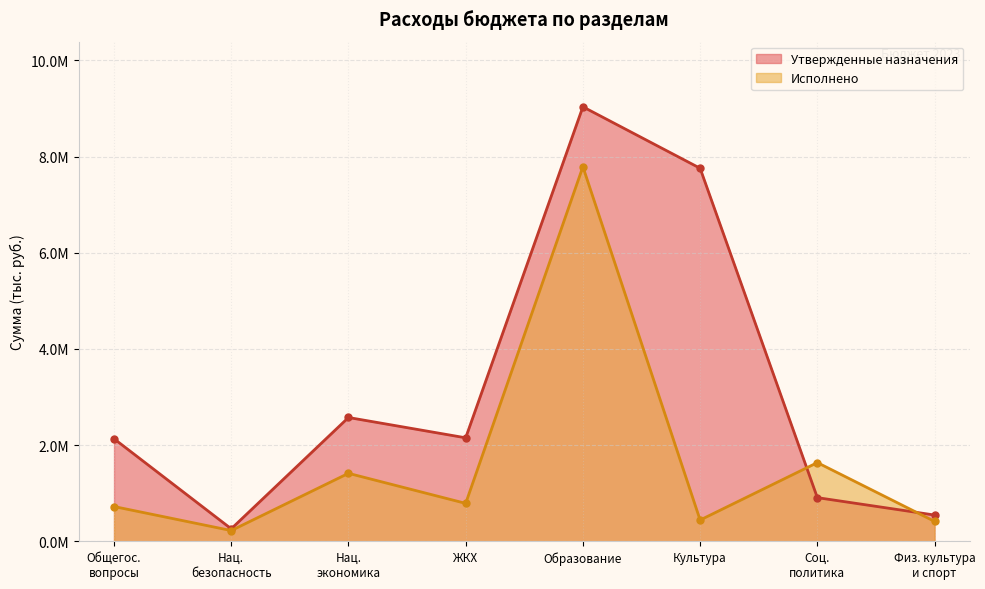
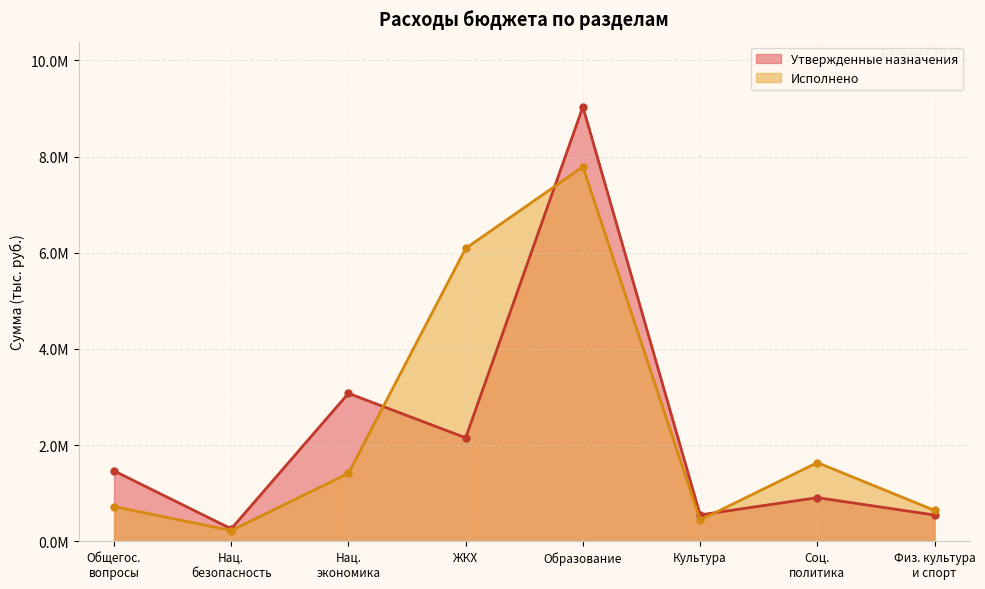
Утвержденные назначения, Общегос. вопросы: 2100000 -> 1500000
Утвержденные назначения, Нац. экономика: 2600000 -> 3100000
Исполнено, ЖКХ: 800000 -> 6100000
Утвержденные назначения, Культура: 7800000 -> 500000
Исполнено, Физ. культура и спорт: 400000 -> 600000
